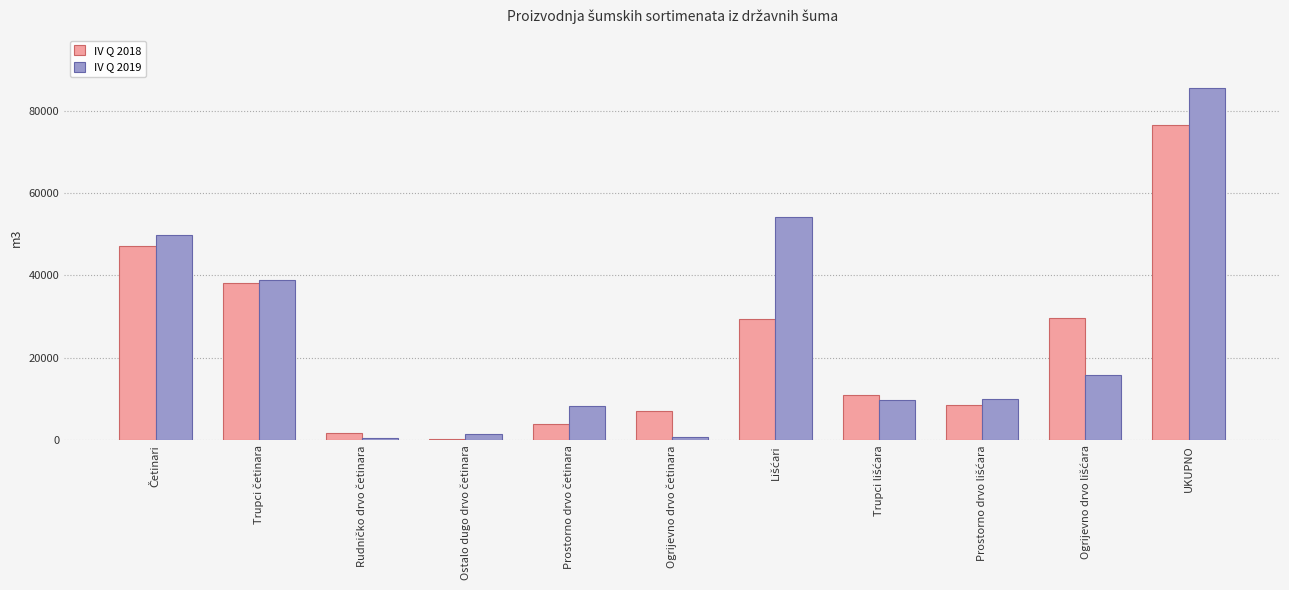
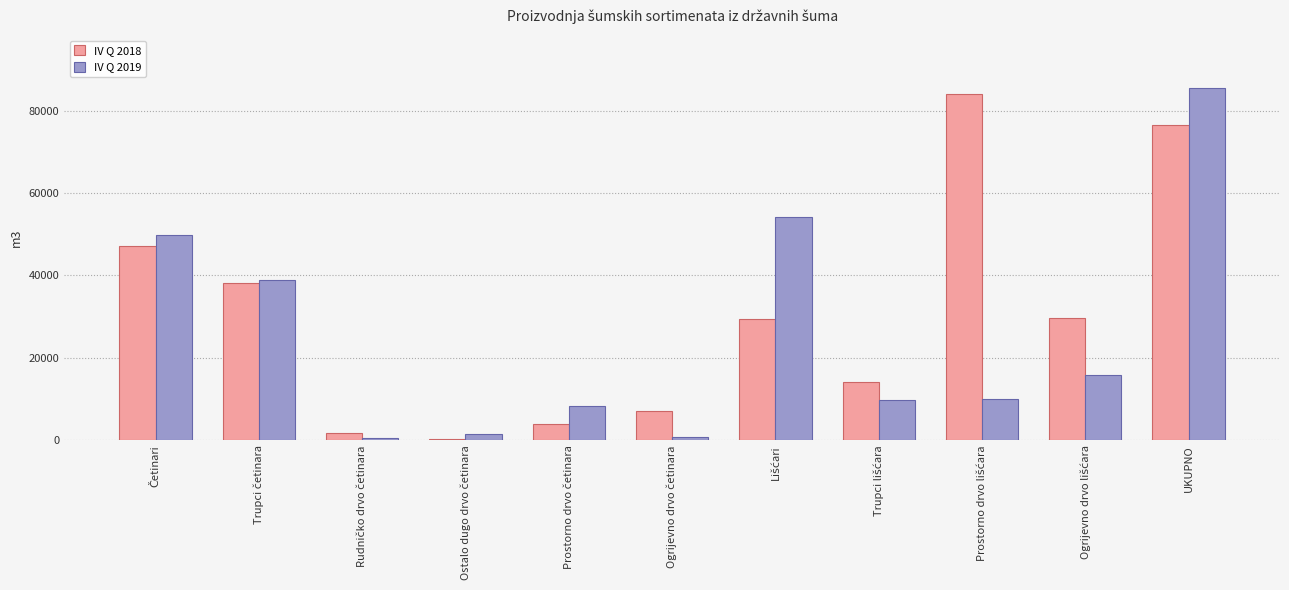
IV Q 2018, Trupci lišćara: 11000 -> 14000
IV Q 2018, Prostorno drvo lišćara: 8000 -> 84000
